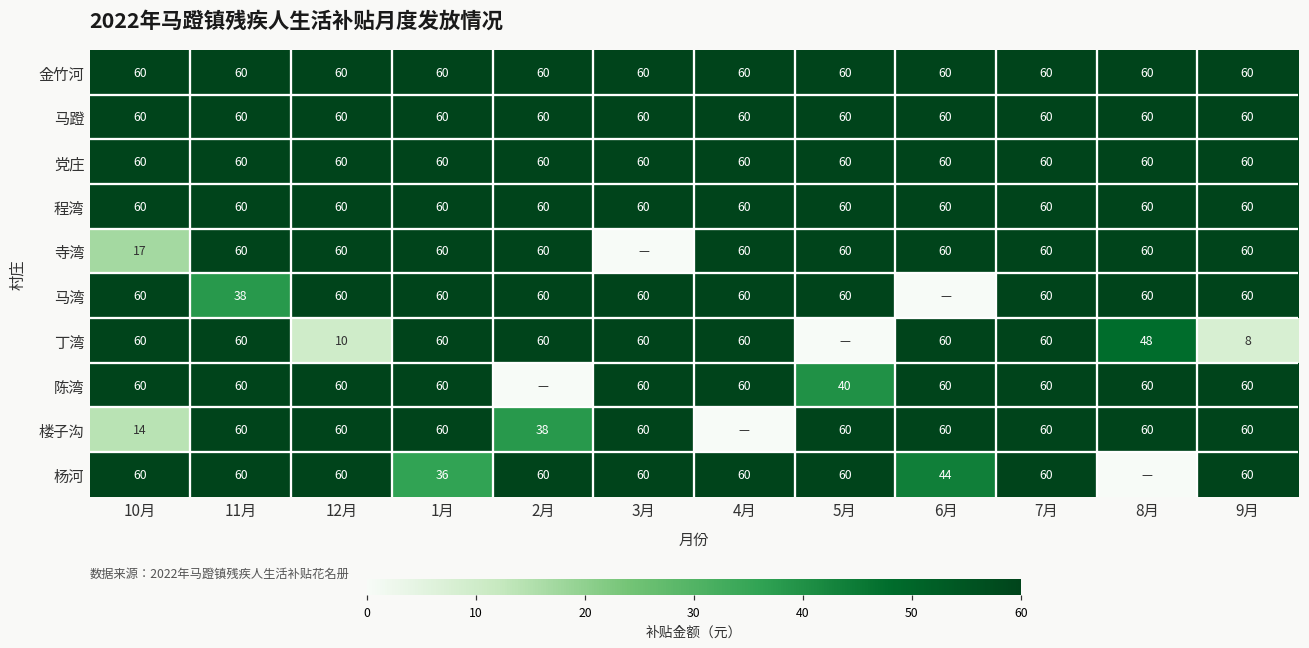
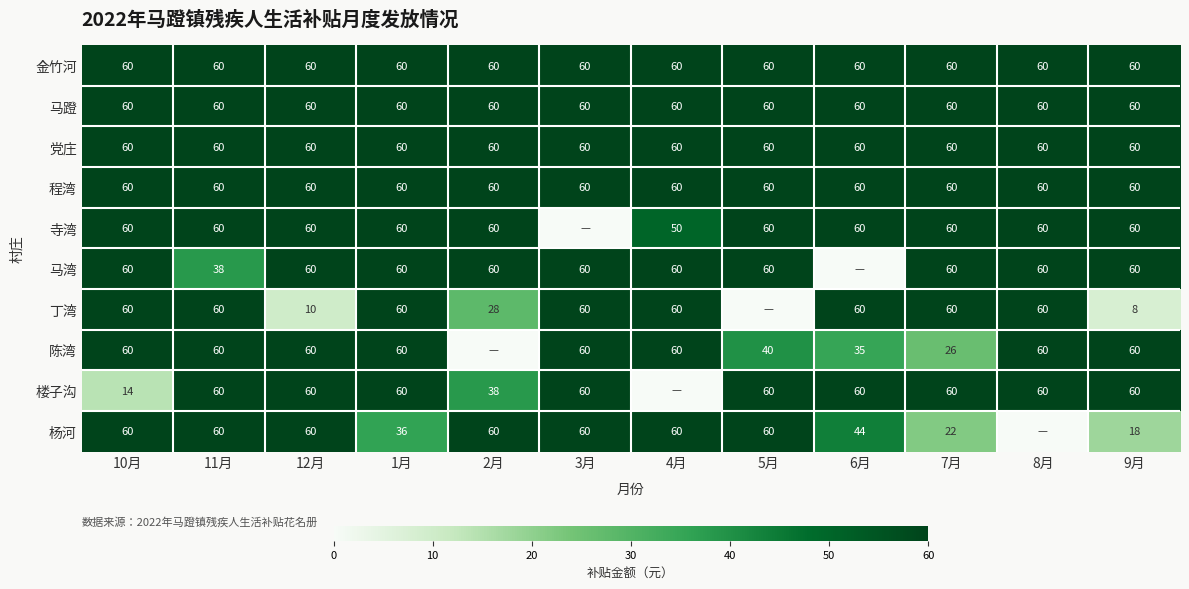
寺湾, 10月: 17 -> 60
寺湾, 4月: 60 -> 50
丁湾, 2月: 60 -> 28
丁湾, 8月: 48 -> 60
陈湾, 6月: 60 -> 35
陈湾, 7月: 60 -> 26
杨河, 7月: 60 -> 22
杨河, 9月: 60 -> 18
